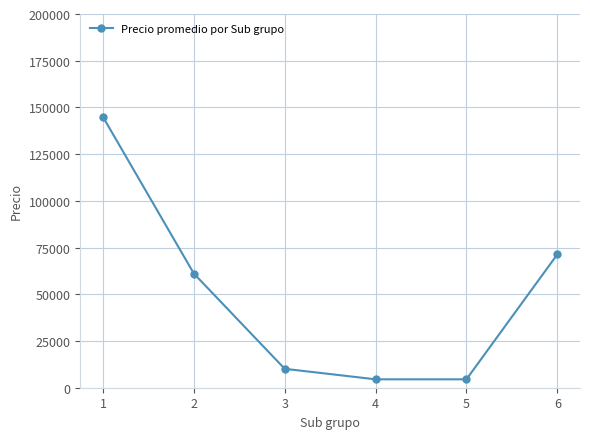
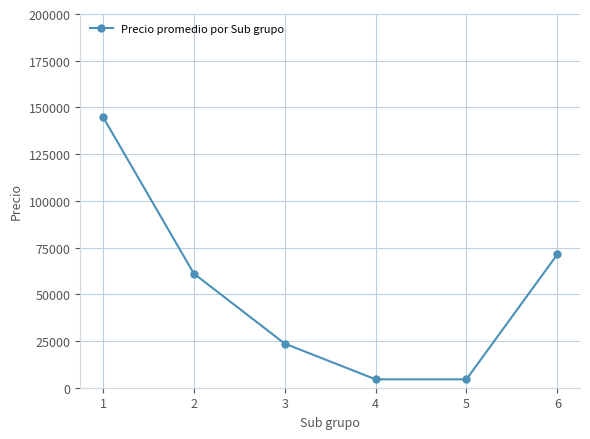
3: 10000 -> 24000
